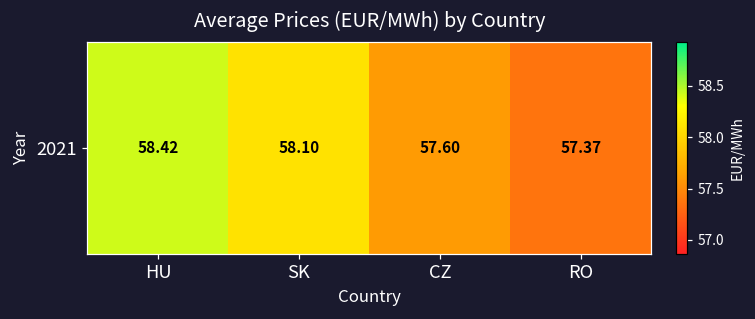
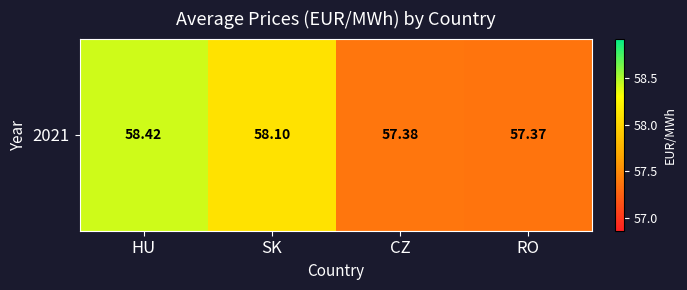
2021, CZ: 57.60 -> 57.38
